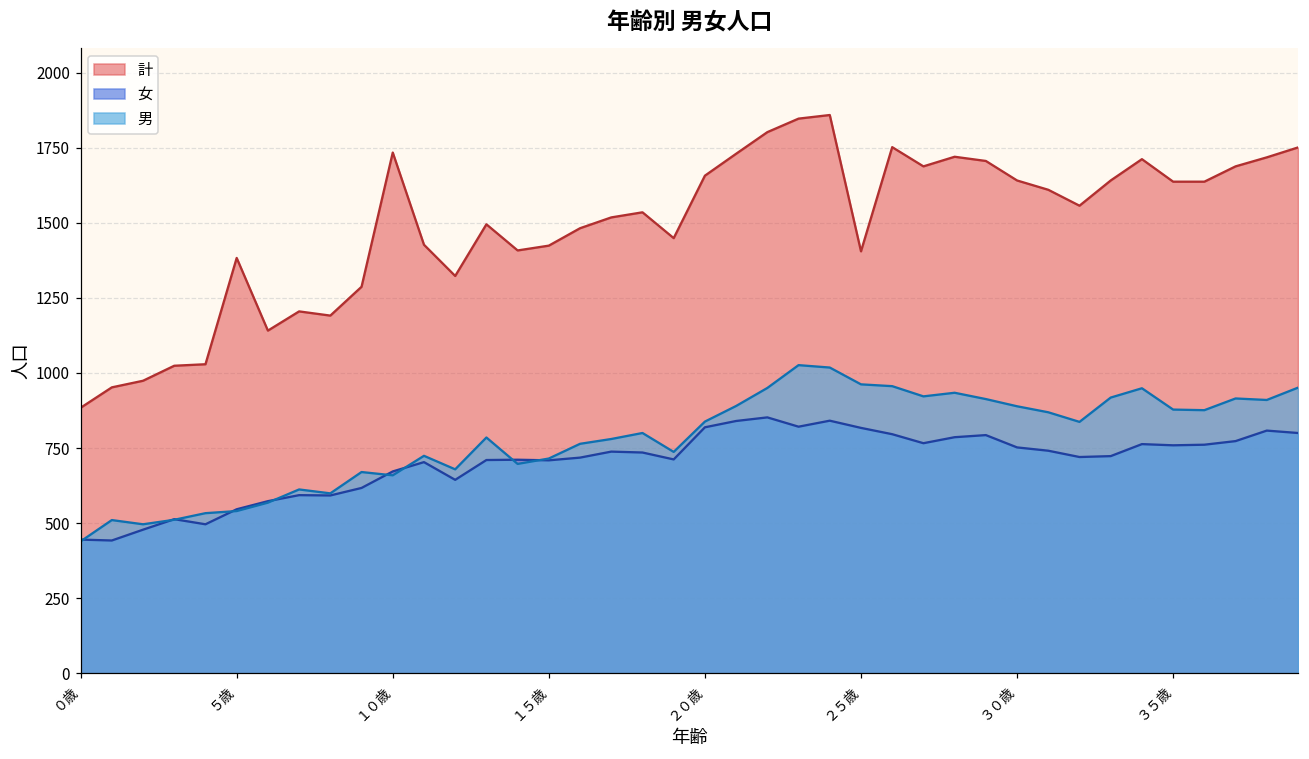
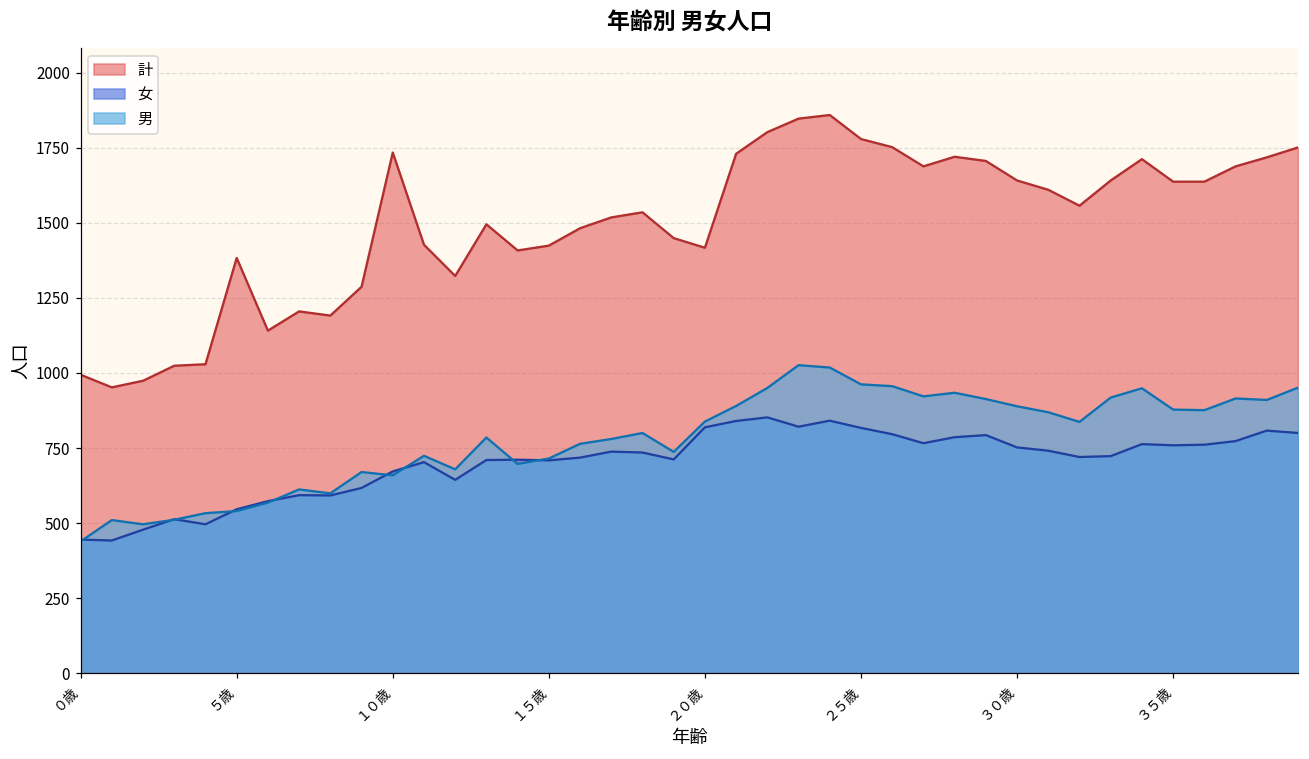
計, ０歳: 880 -> 990
計, ２０歳: 1660 -> 1420
計, ２５歳: 1410 -> 1780
